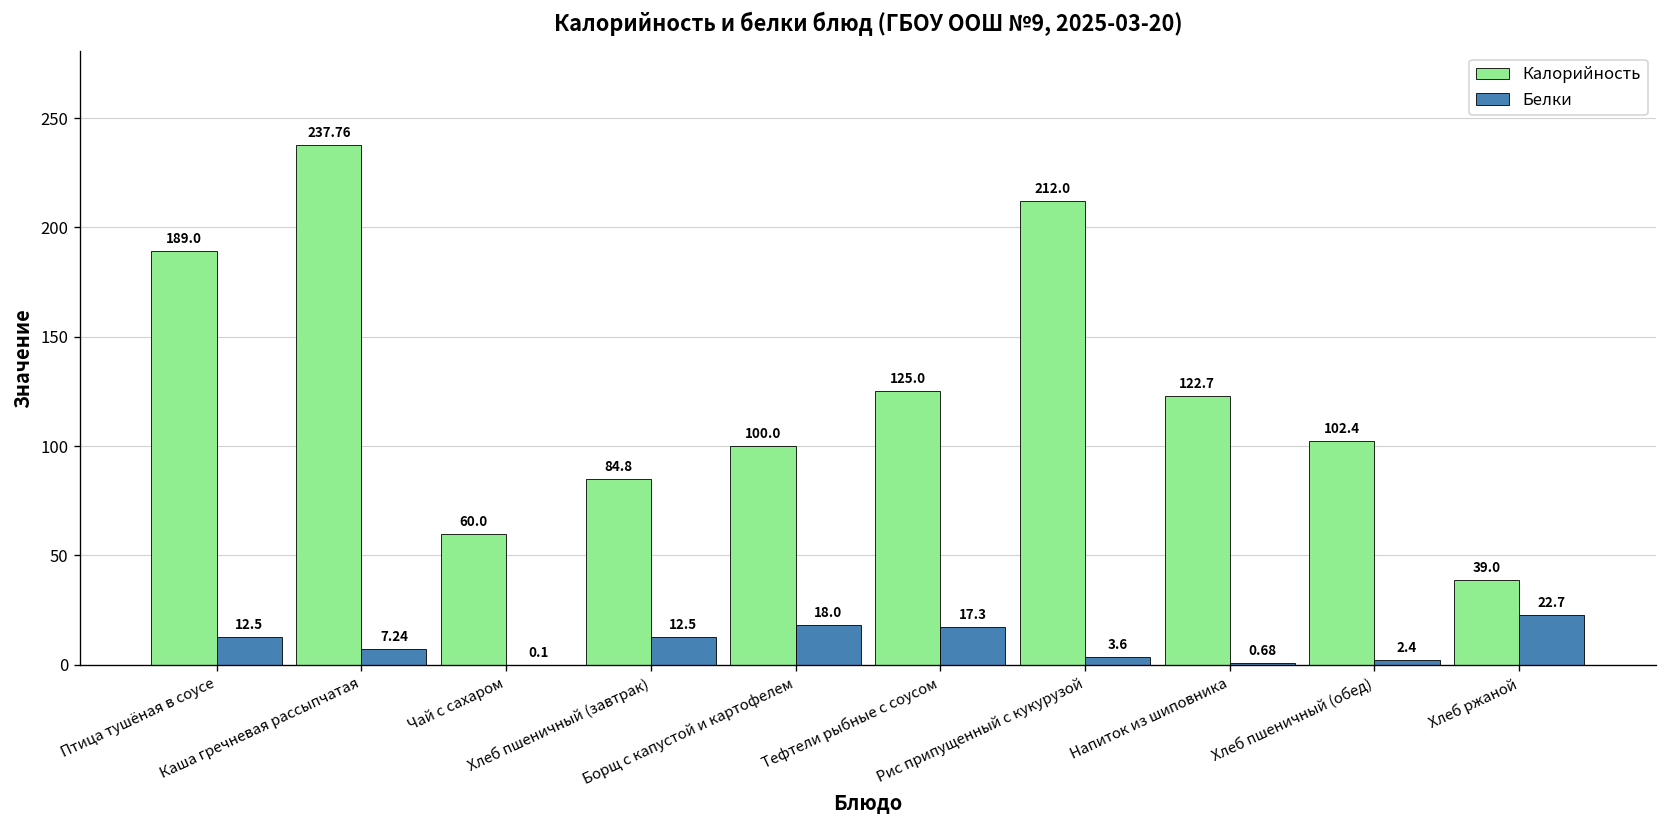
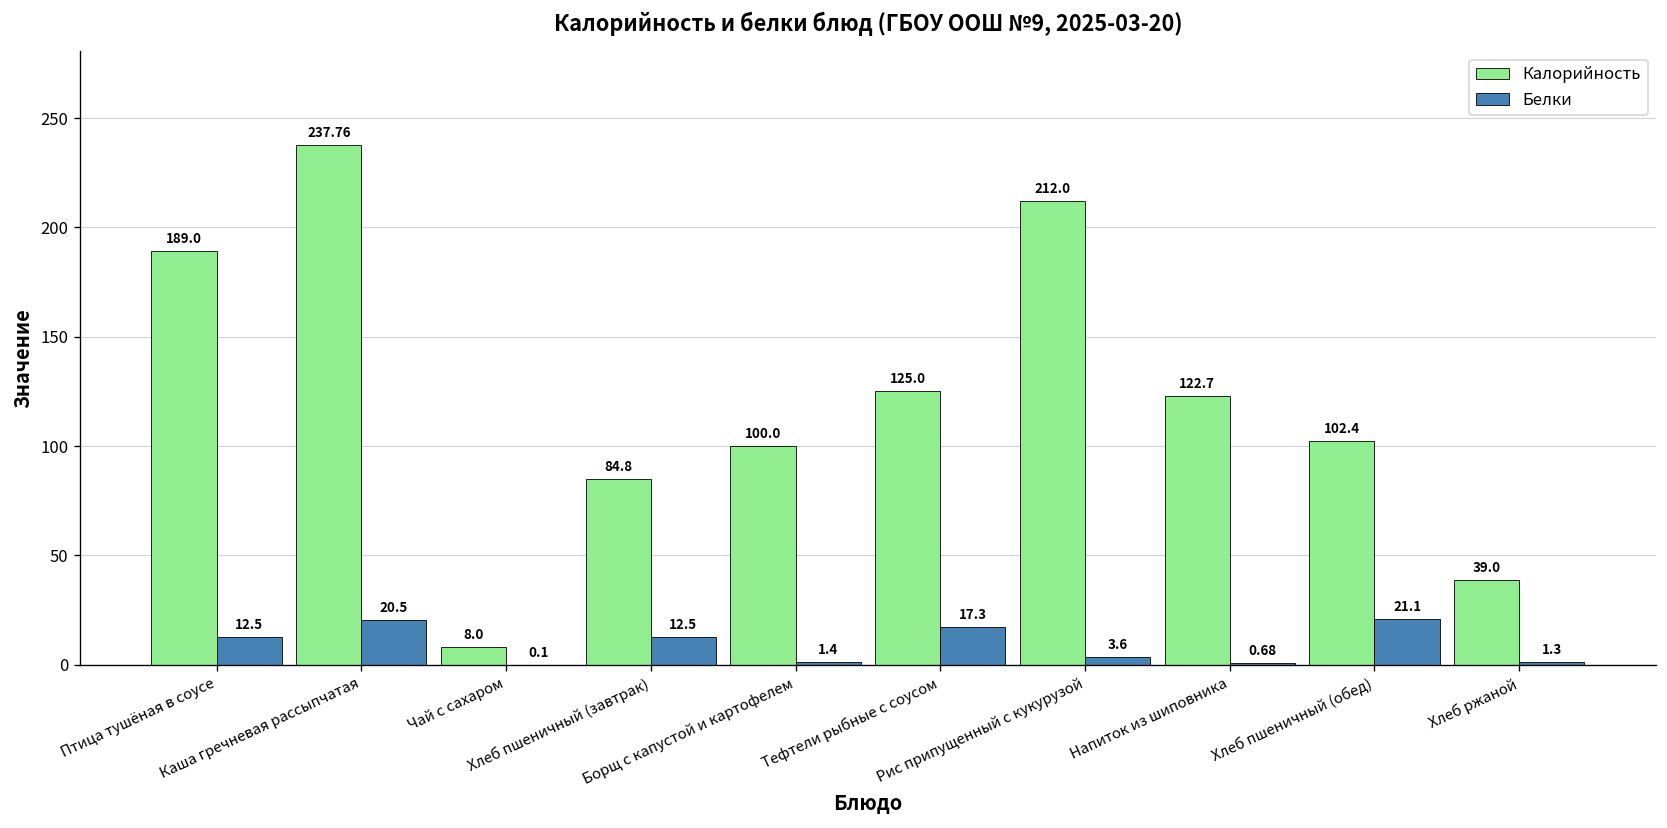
Белки, Каша гречневая рассыпчатая: 7.24 -> 20.5
Калорийность, Чай с сахаром: 60.0 -> 8.0
Белки, Борщ с капустой и картофелем: 18.0 -> 1.4
Белки, Хлеб пшеничный (обед): 2.4 -> 21.1
Белки, Хлеб ржаной: 22.7 -> 1.3
